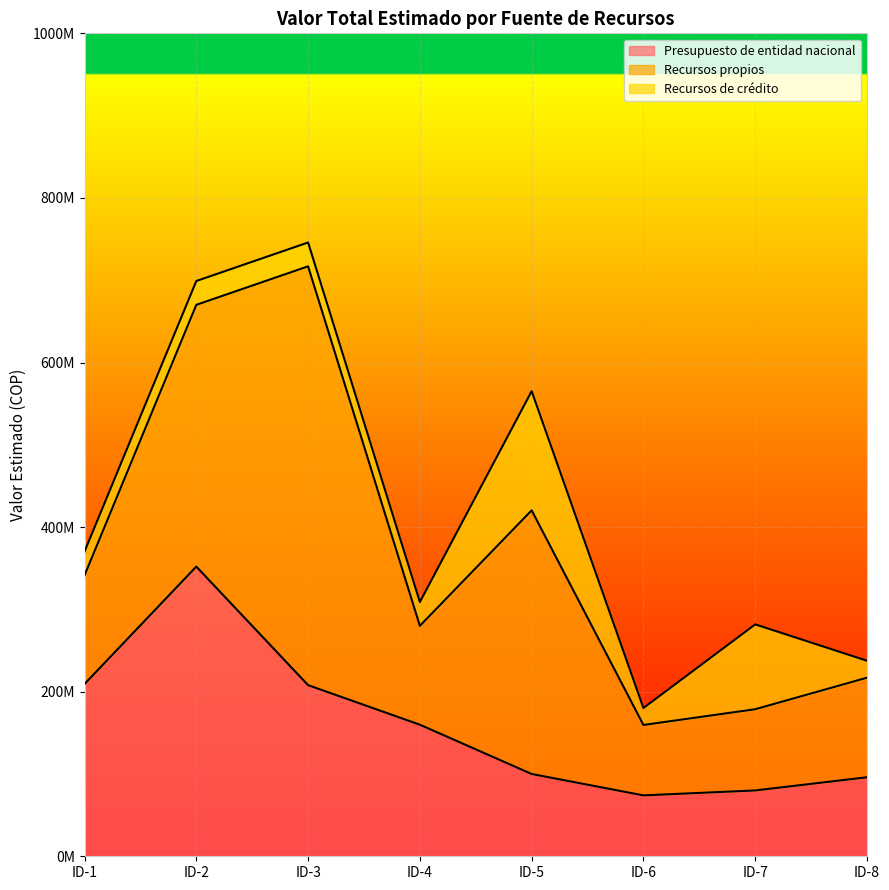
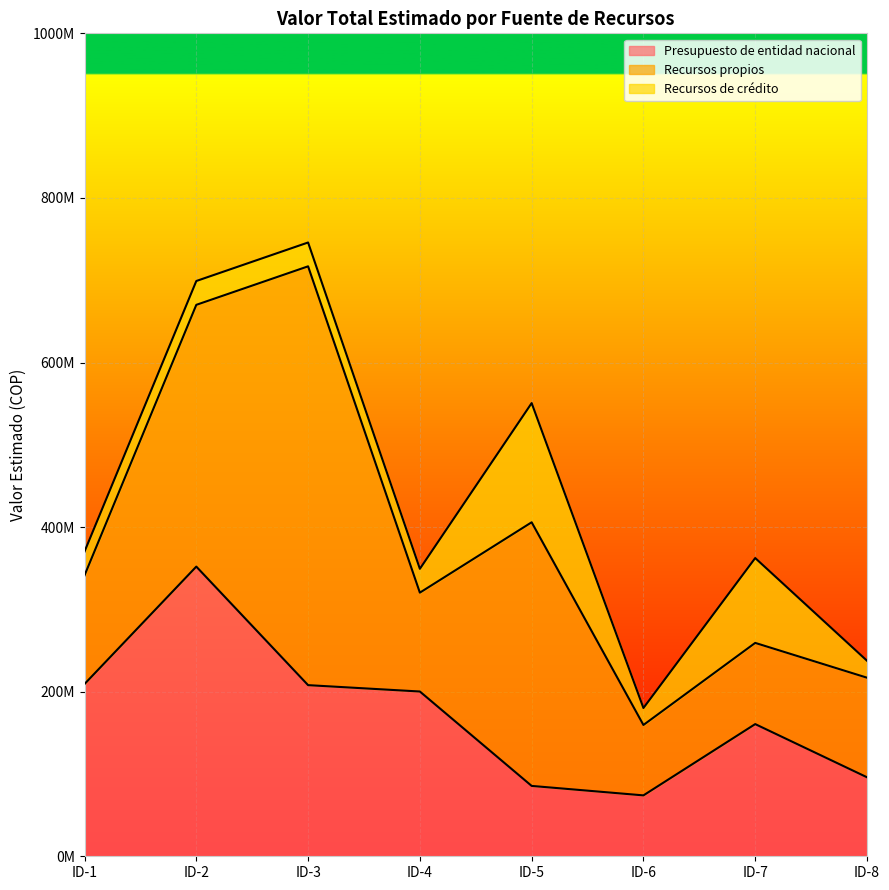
Presupuesto de entidad nacional, ID-4: 160000000 -> 200000000
Presupuesto de entidad nacional, ID-5: 100000000 -> 90000000
Presupuesto de entidad nacional, ID-7: 80000000 -> 160000000
